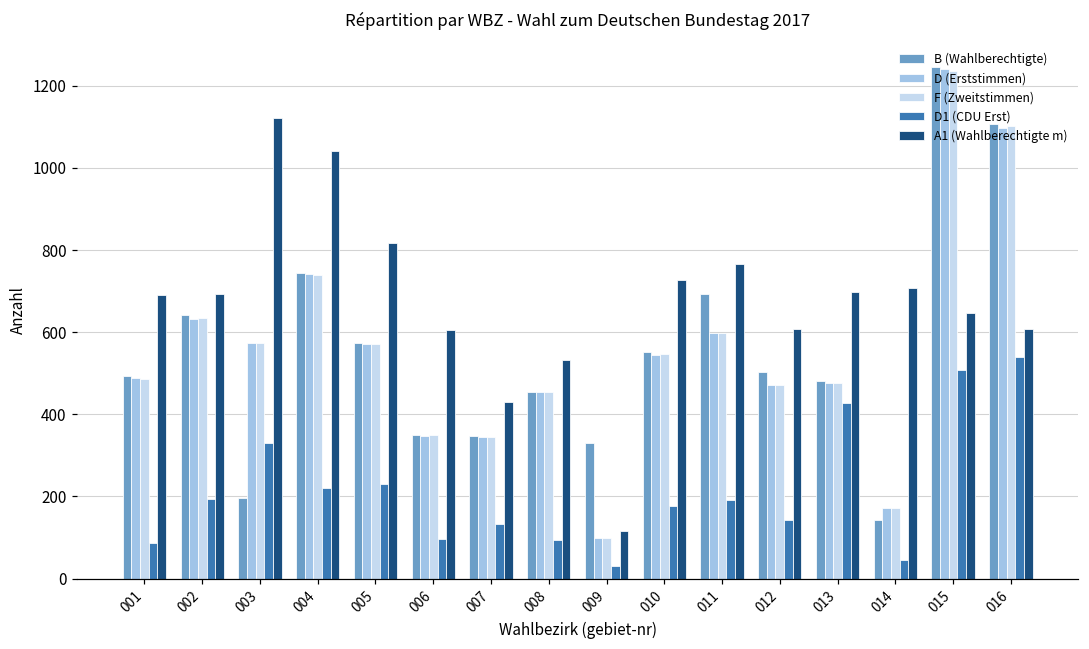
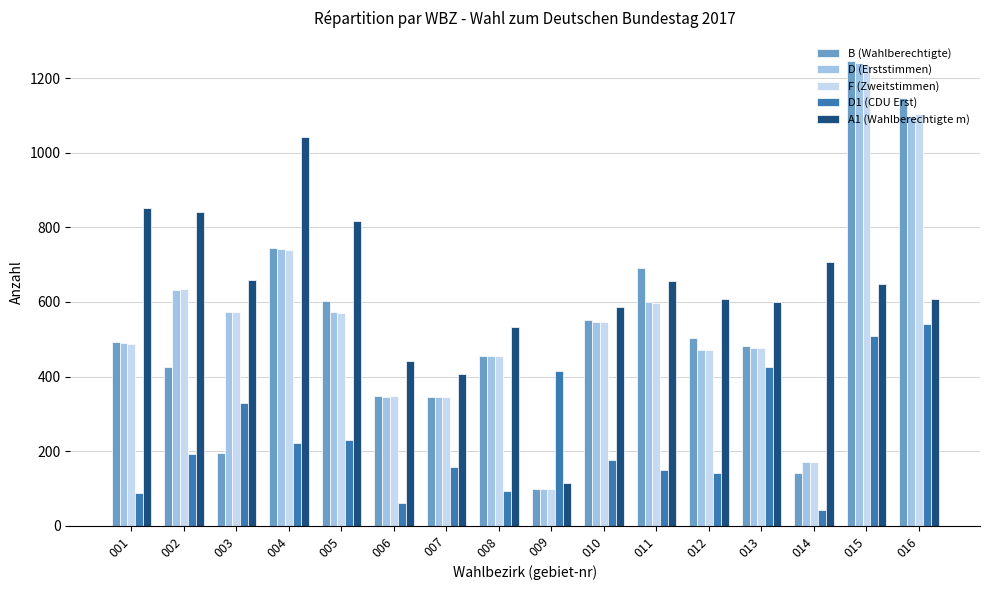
A1 (Wahlberechtigte m), 001: 690 -> 850
B (Wahlberechtigte), 002: 640 -> 430
A1 (Wahlberechtigte m), 002: 690 -> 840
A1 (Wahlberechtigte m), 003: 1120 -> 660
B (Wahlberechtigte), 005: 570 -> 600
D1 (CDU Erst), 006: 100 -> 60
A1 (Wahlberechtigte m), 006: 610 -> 440
D1 (CDU Erst), 007: 130 -> 160
A1 (Wahlberechtigte m), 007: 430 -> 410
B (Wahlberechtigte), 009: 330 -> 100
D1 (CDU Erst), 009: 30 -> 420
A1 (Wahlberechtigte m), 010: 730 -> 590
D1 (CDU Erst), 011: 190 -> 150
A1 (Wahlberechtigte m), 011: 770 -> 660
A1 (Wahlberechtigte m), 013: 700 -> 600
B (Wahlberechtigte), 016: 1110 -> 1150
